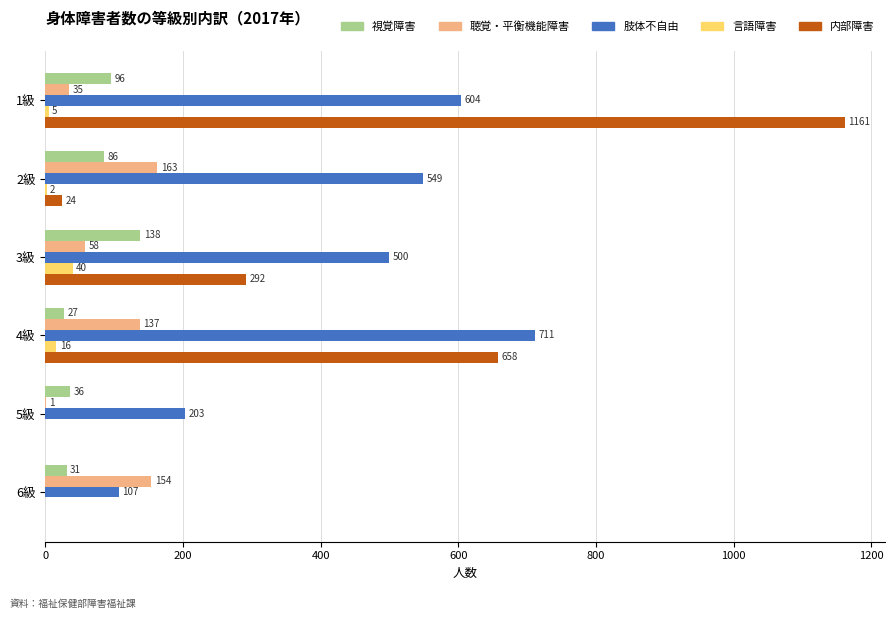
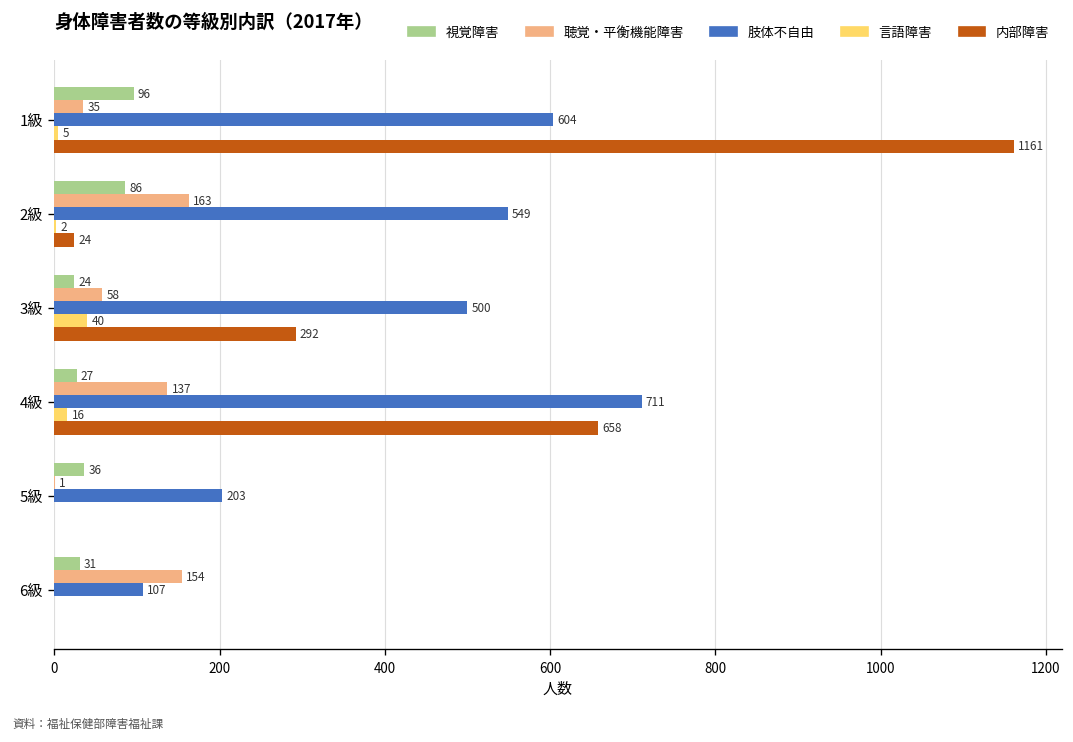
視覚障害, 3級: 138 -> 24
